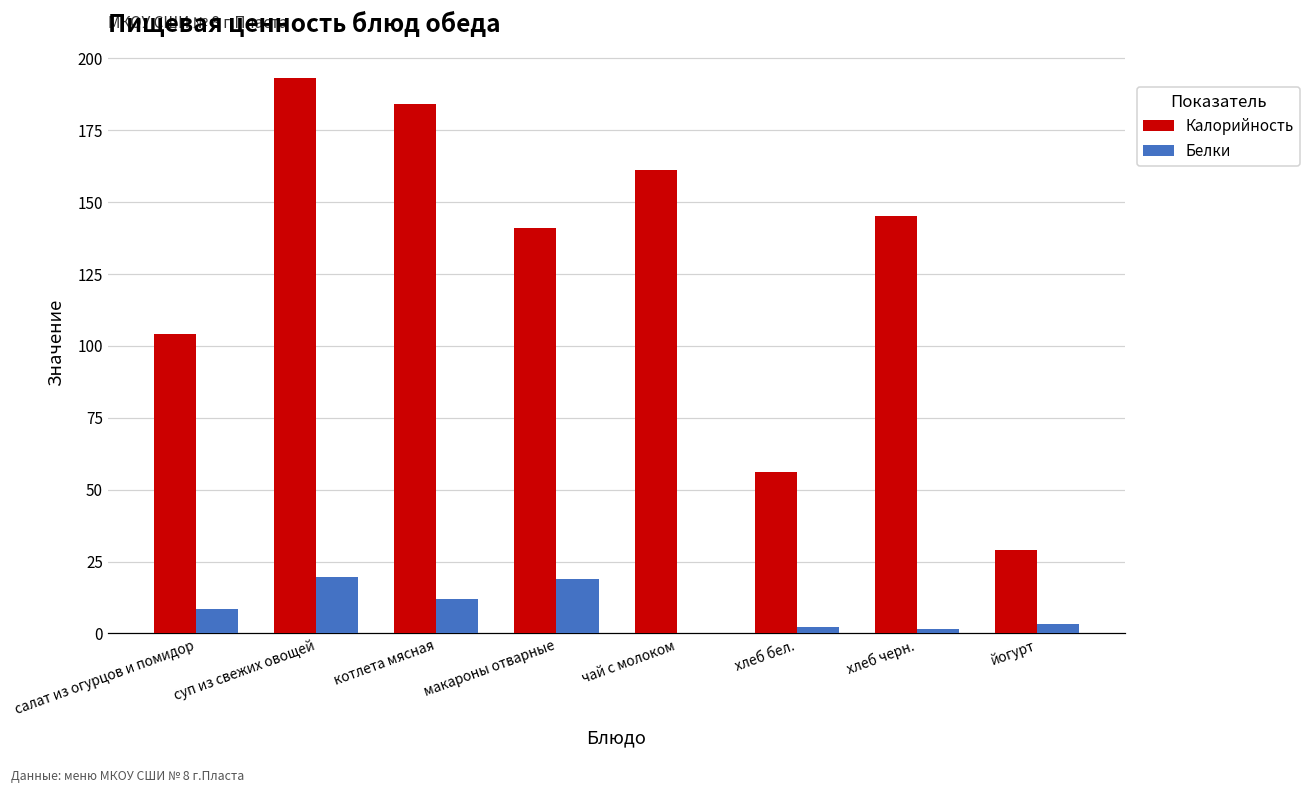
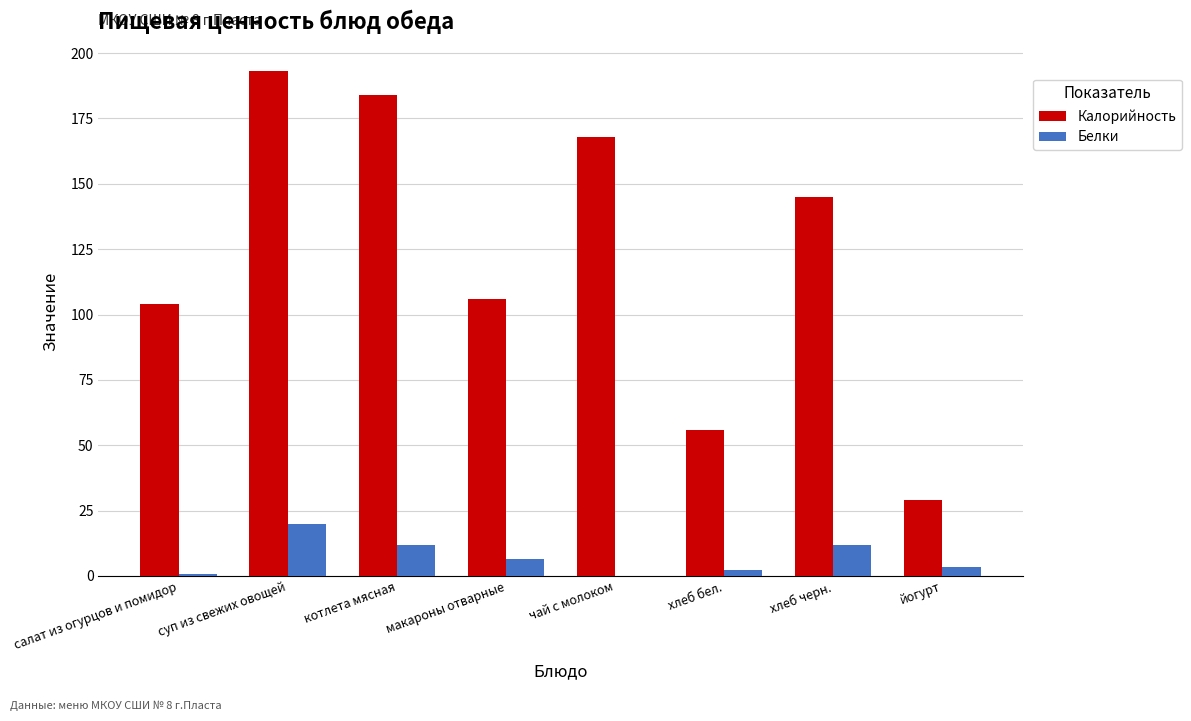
Белки, салат из огурцов и помидор: 9 -> 1
Калорийность, макароны отварные: 141 -> 106
Белки, макароны отварные: 19 -> 7
Калорийность, чай с молоком: 161 -> 168
Белки, хлеб черн.: 2 -> 12
